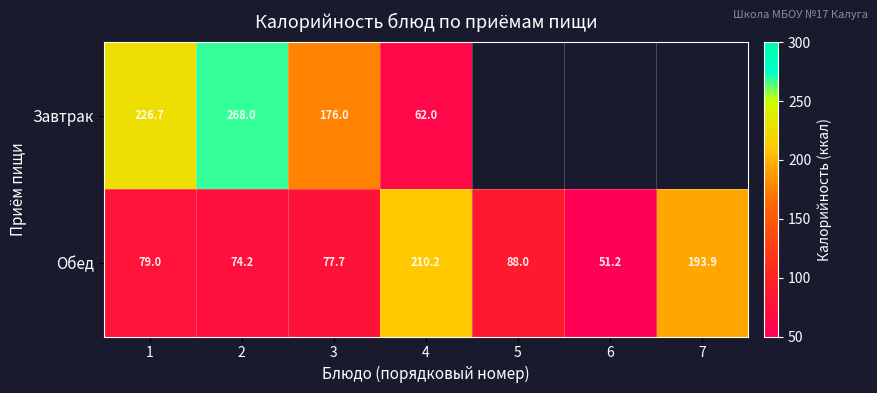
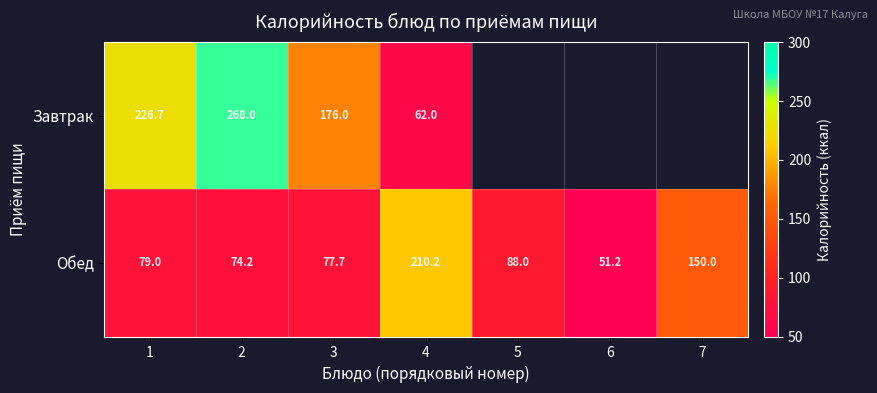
Обед, 7: 193.9 -> 150.0
